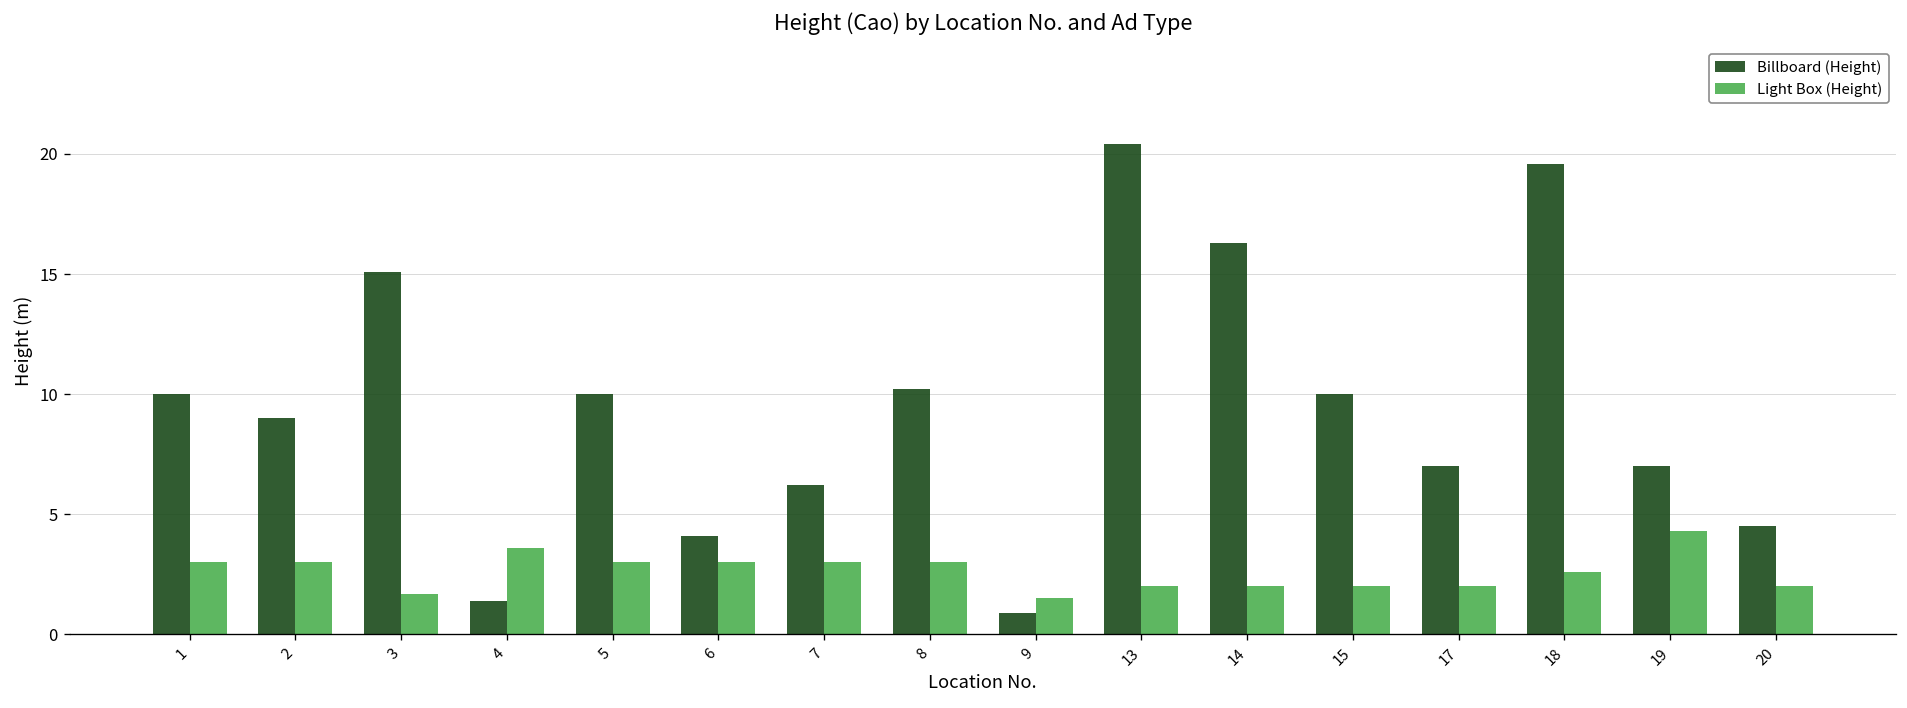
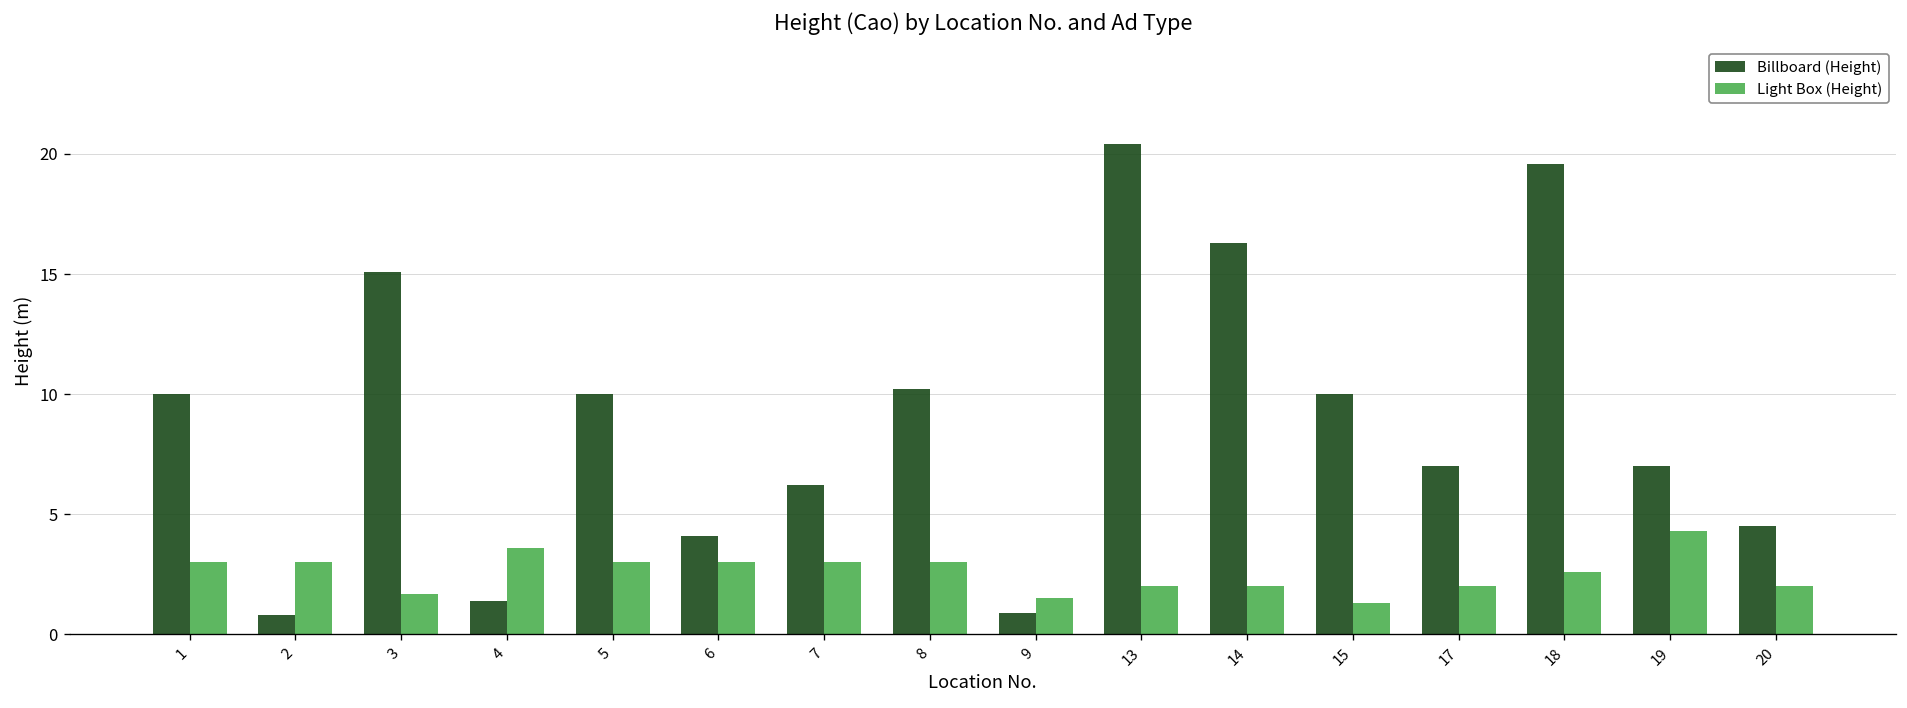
Billboard (Height), 2: 9.0 -> 0.8
Light Box (Height), 15: 2.0 -> 1.3
